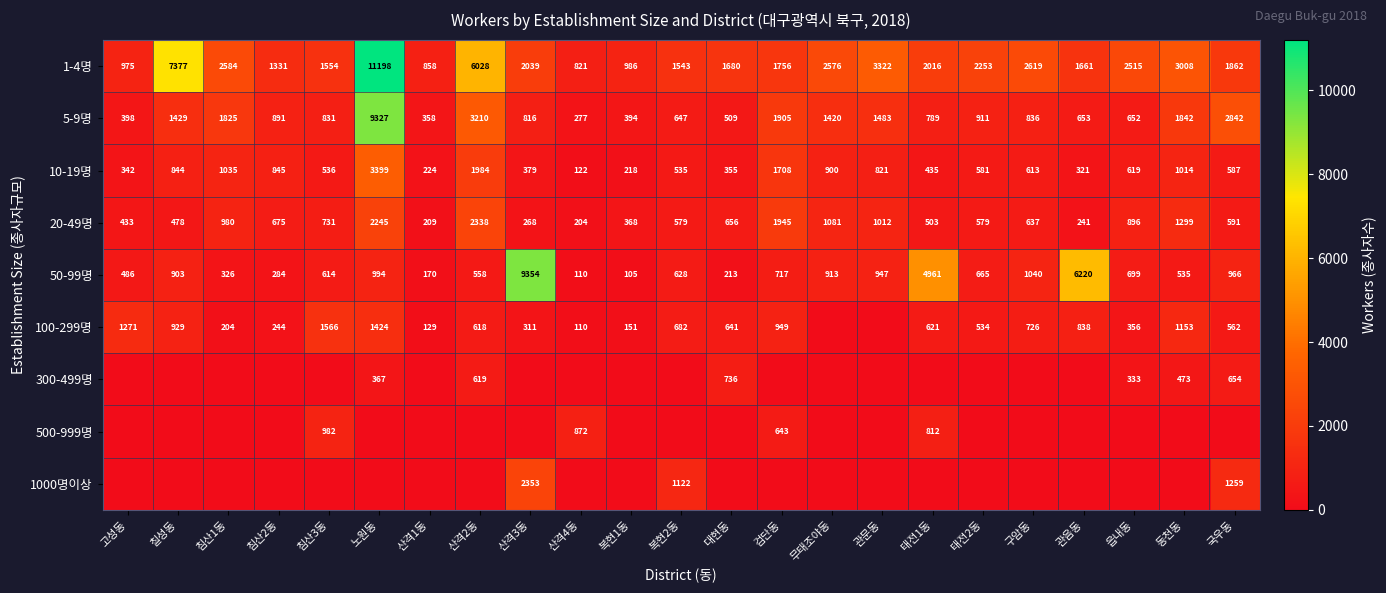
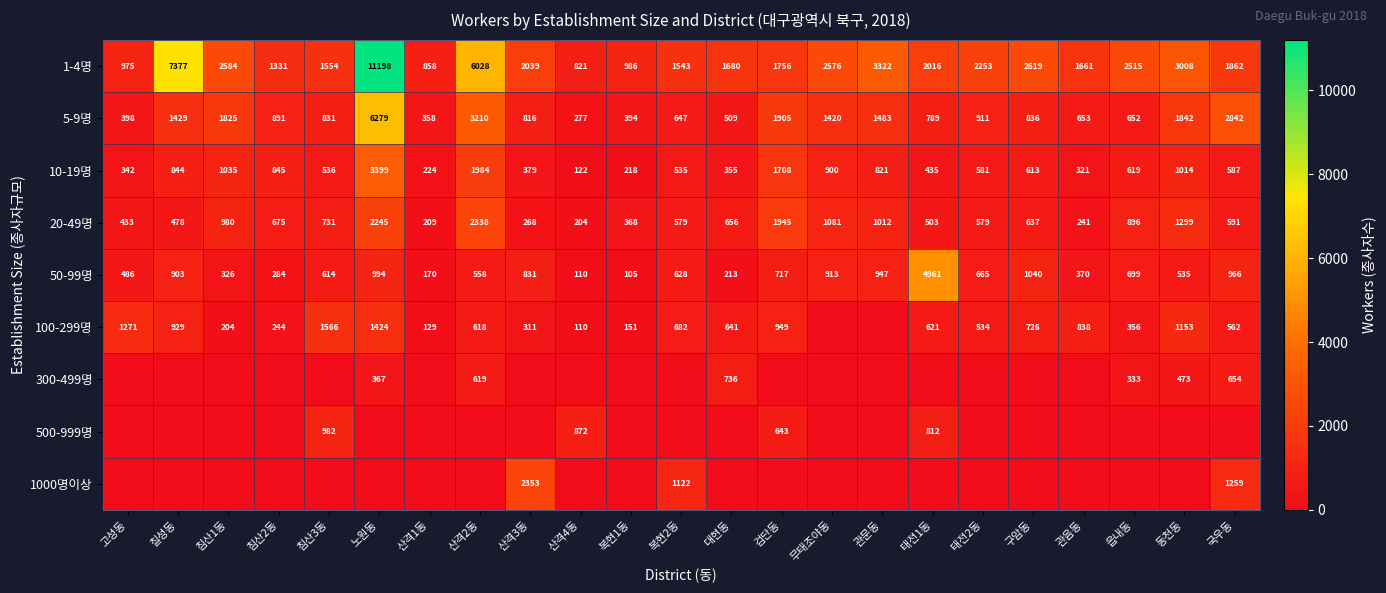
5-9명, 노원동: 9327 -> 6279
50-99명, 산격3동: 9354 -> 831
50-99명, 관음동: 6220 -> 370
